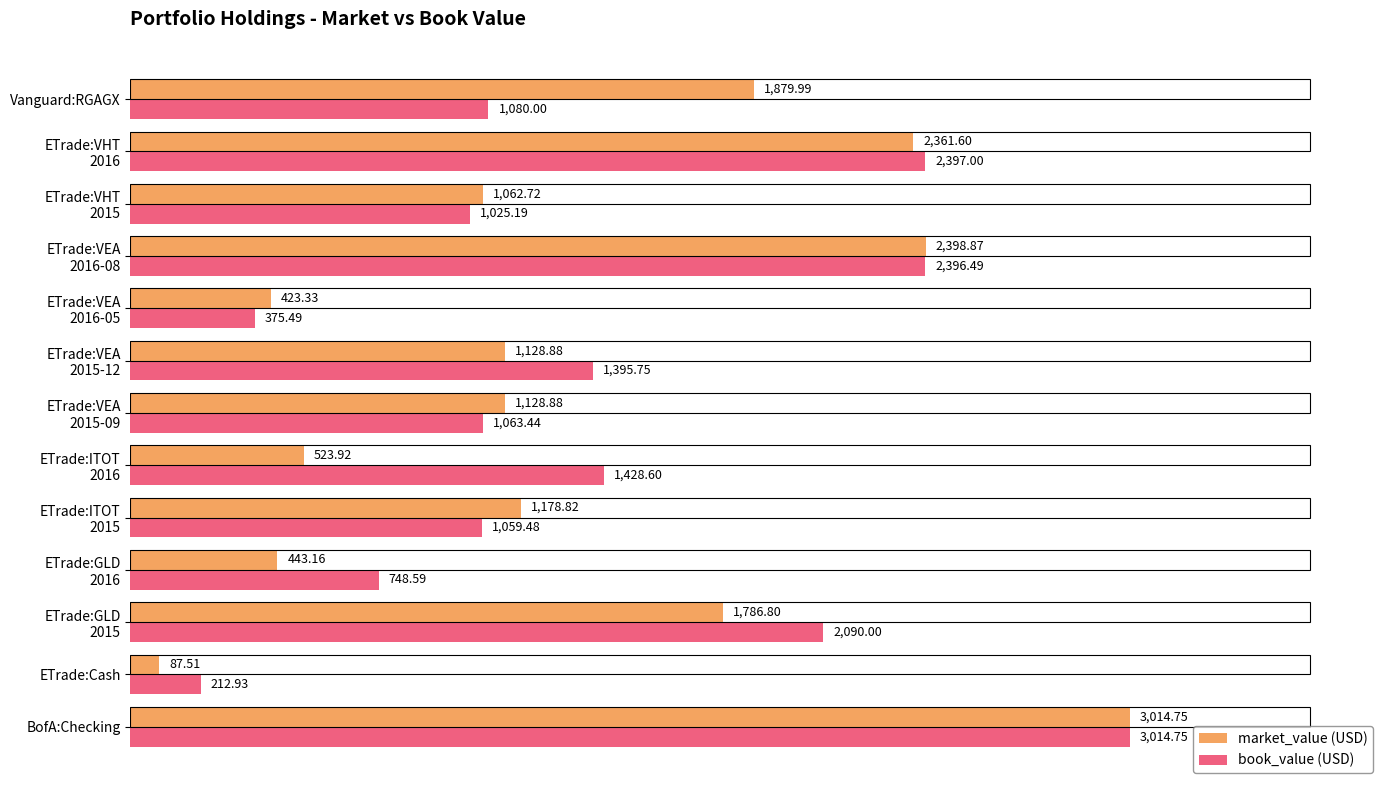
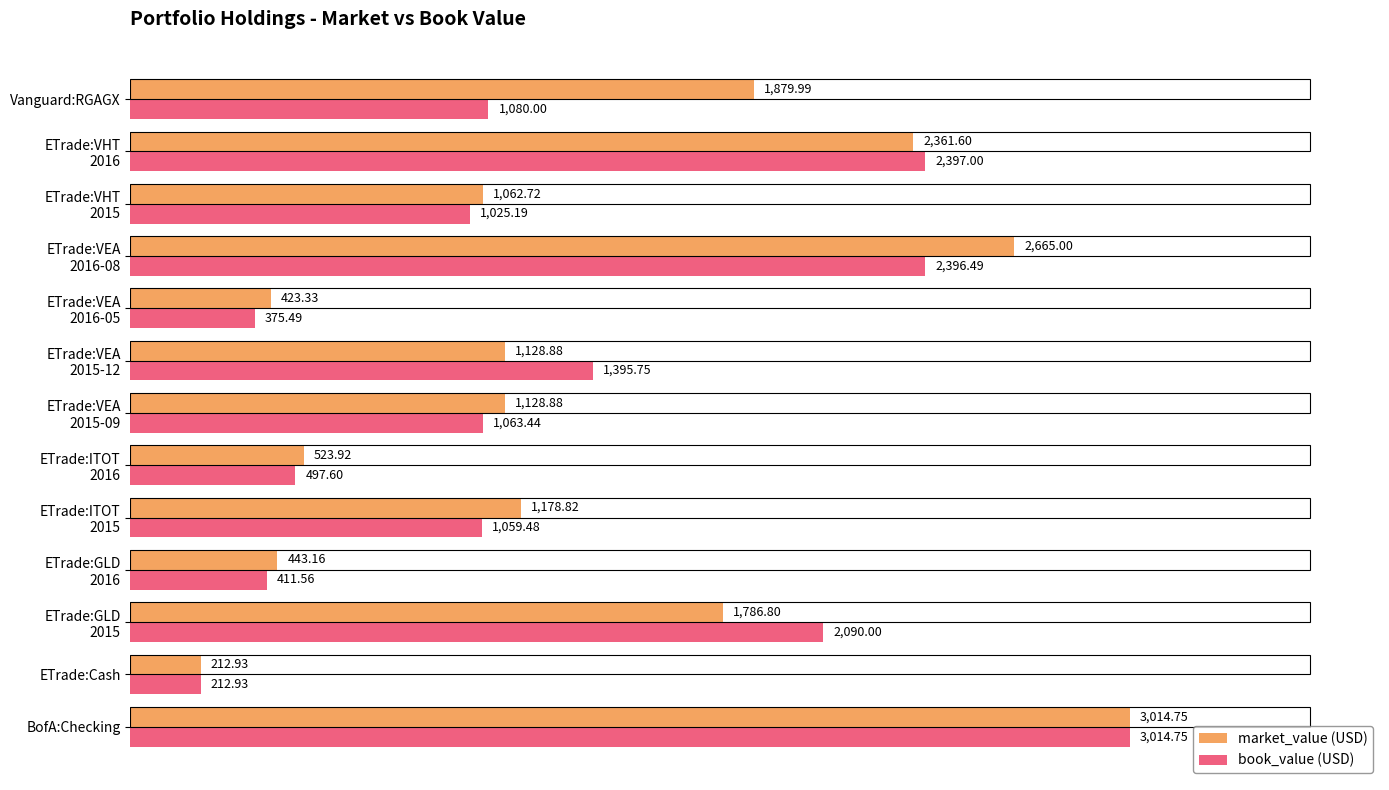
market_value (USD), ETrade:VEA 2016-08: 2,398.87 -> 2,665.00
book_value (USD), ETrade:ITOT 2016: 1,428.60 -> 497.60
book_value (USD), ETrade:GLD 2016: 748.59 -> 411.56
market_value (USD), ETrade:Cash: 87.51 -> 212.93
